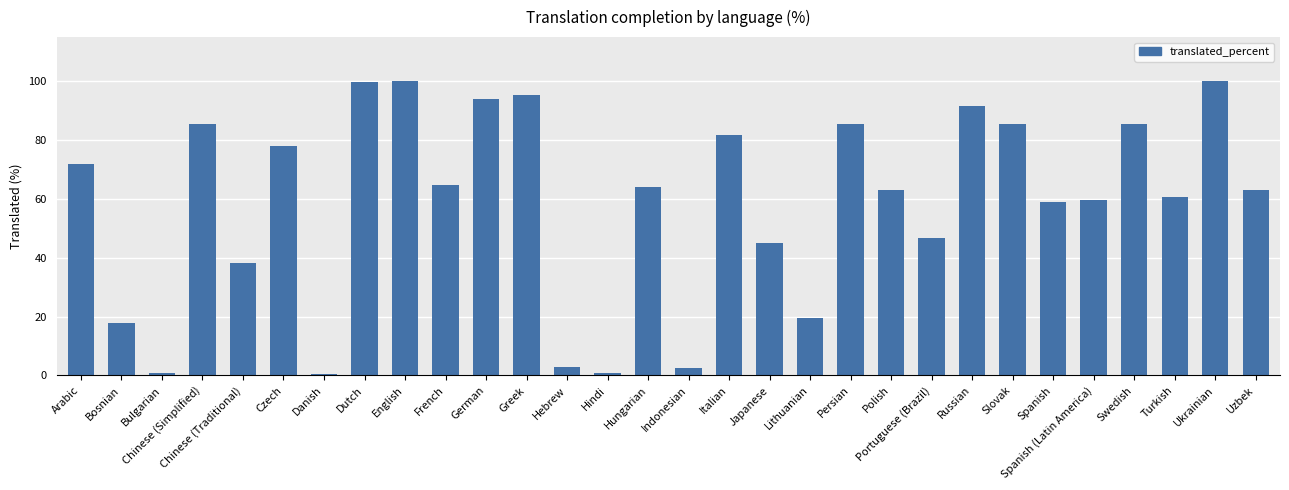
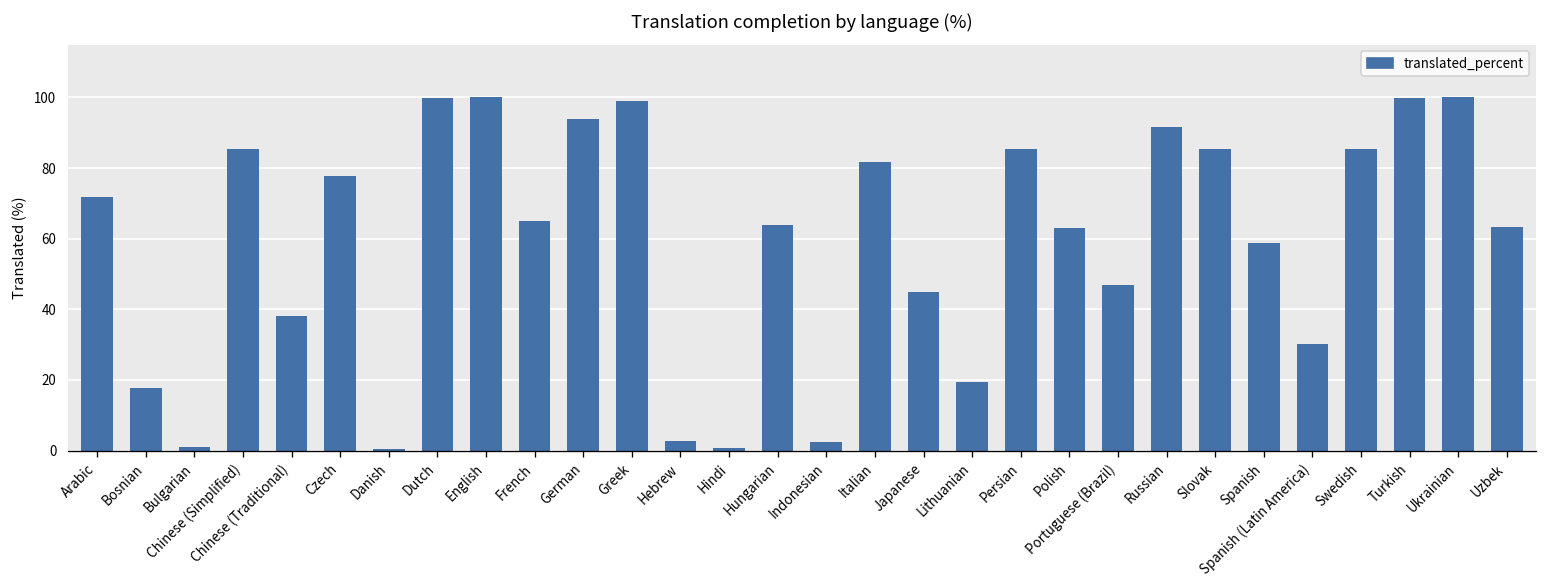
Greek: 95 -> 99
Spanish (Latin America): 60 -> 30
Turkish: 61 -> 100
